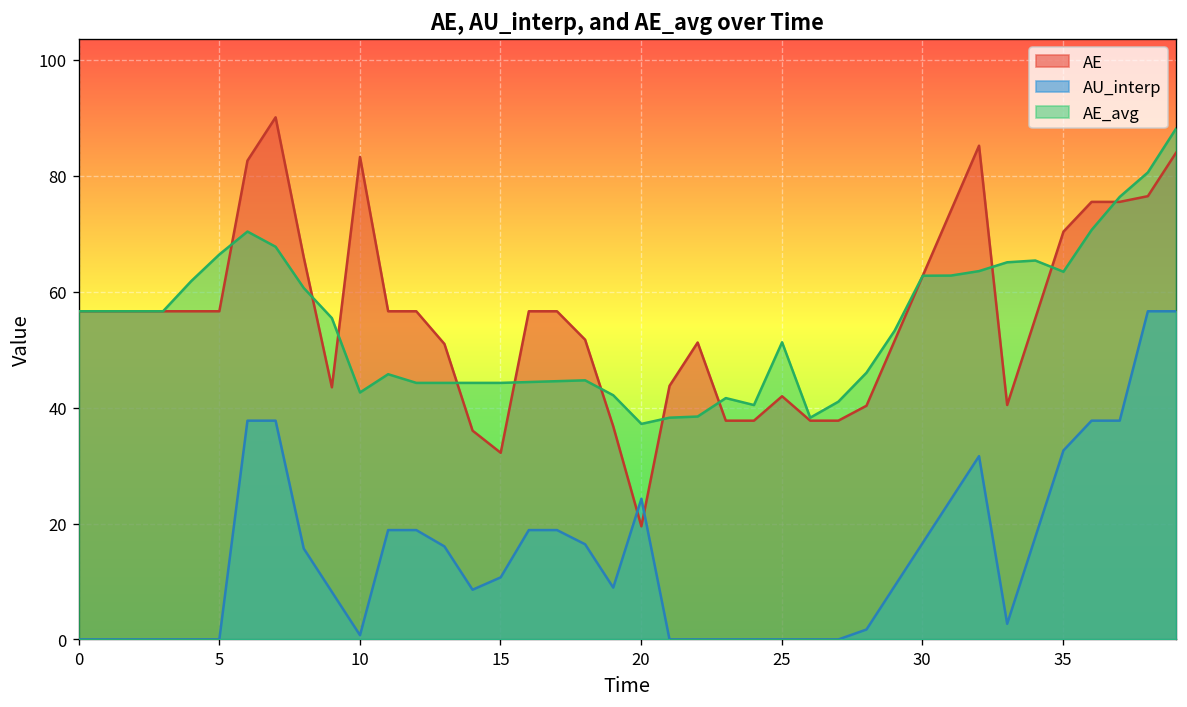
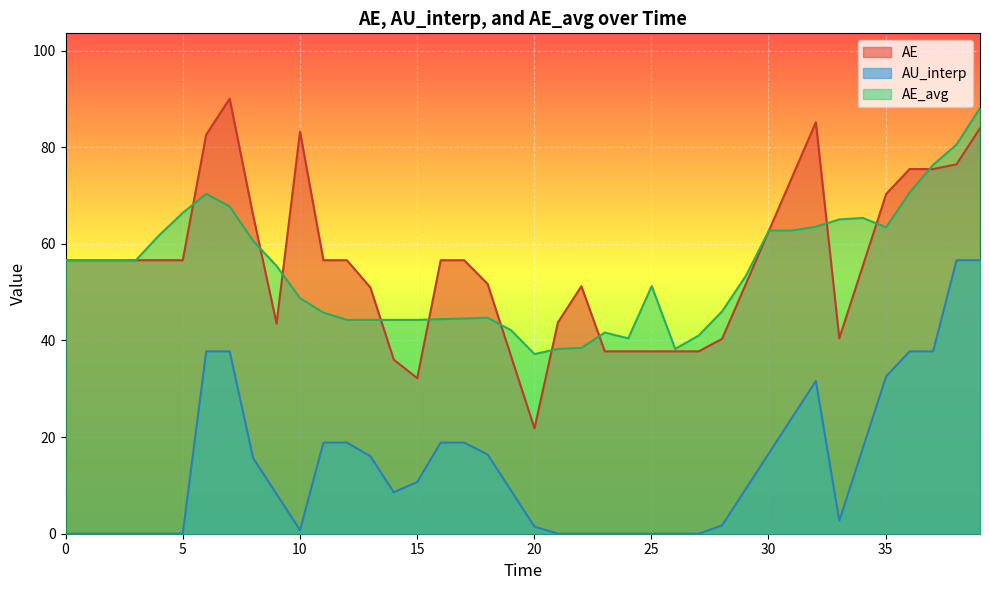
AE_avg, 10: 43 -> 49
AE, 20: 20 -> 22
AU_interp, 20: 24 -> 1
AE, 25: 42 -> 38
